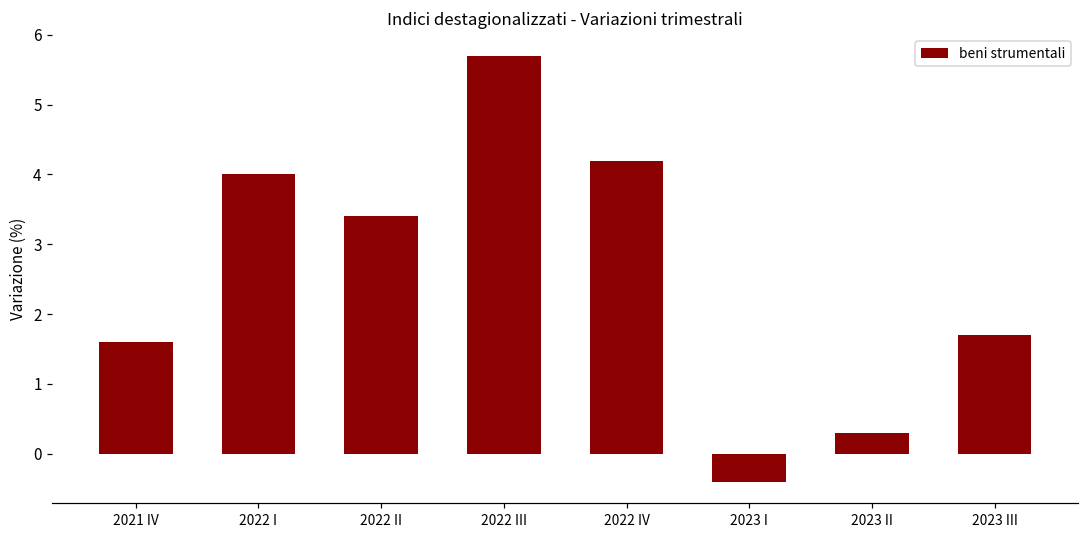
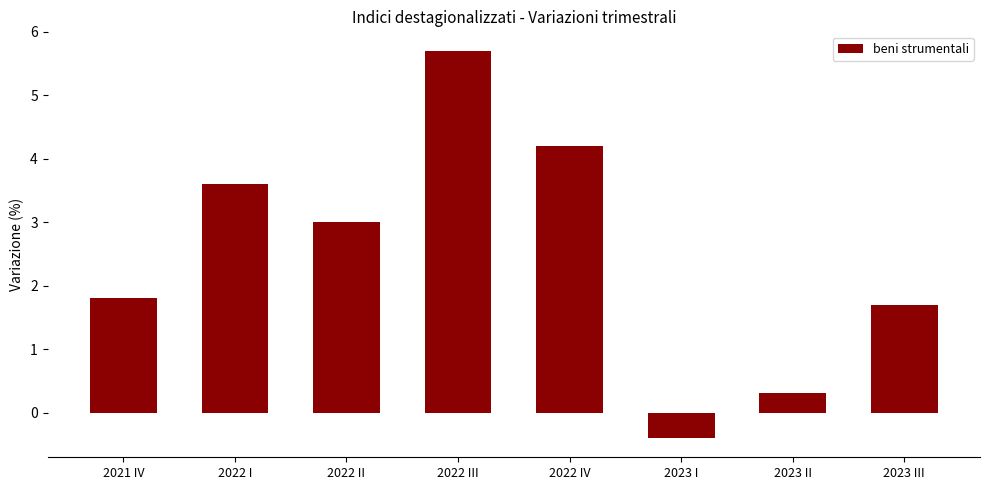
2021 IV: 1.6 -> 1.8
2022 I: 4.0 -> 3.6
2022 II: 3.4 -> 3.0
